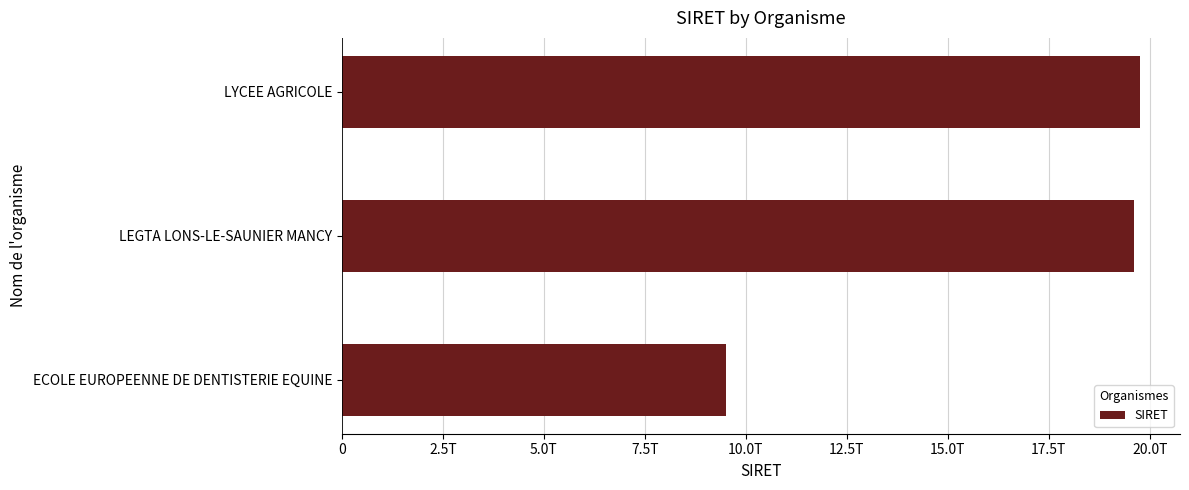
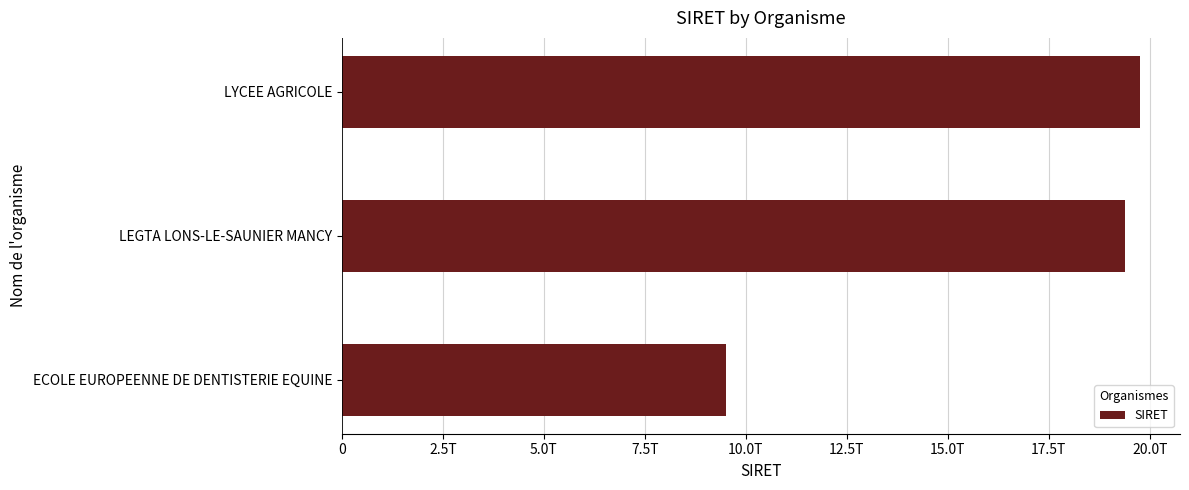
LEGTA LONS-LE-SAUNIER MANCY: 19.6T -> 19.4T
